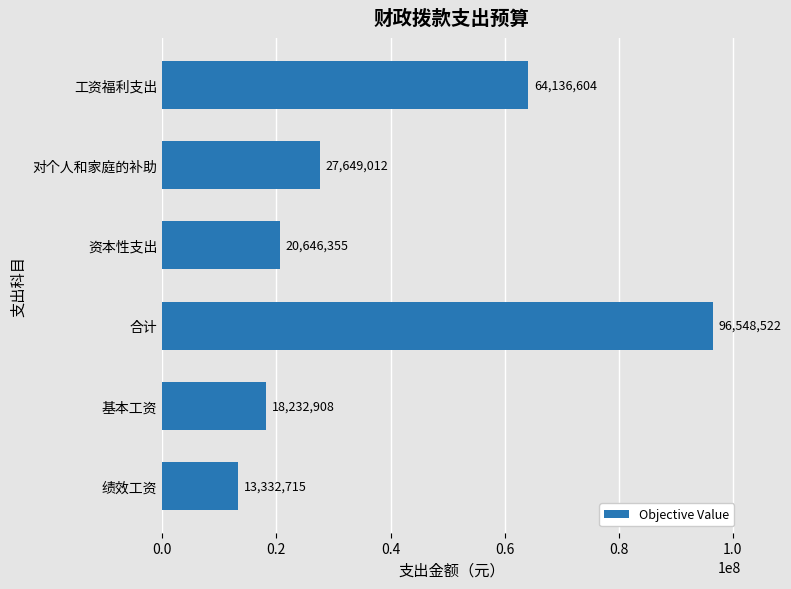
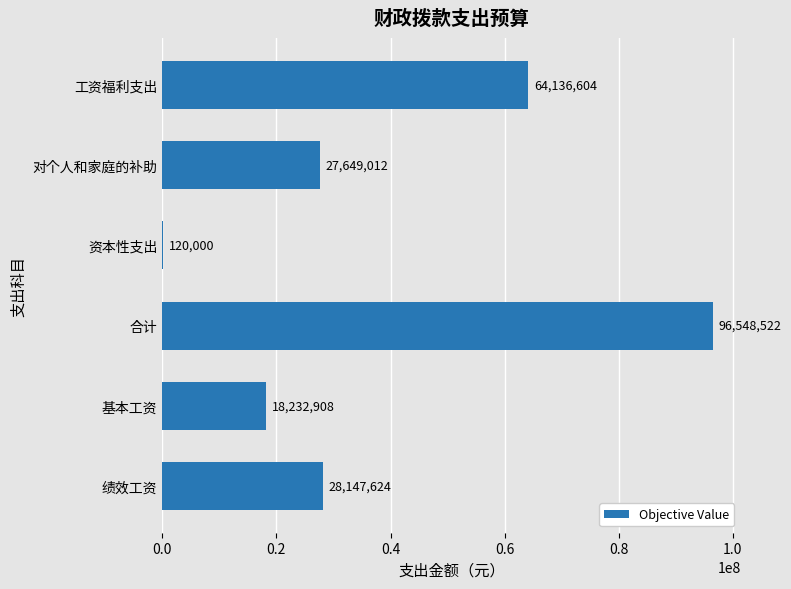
资本性支出: 20,646,355 -> 120,000
绩效工资: 13,332,715 -> 28,147,624
